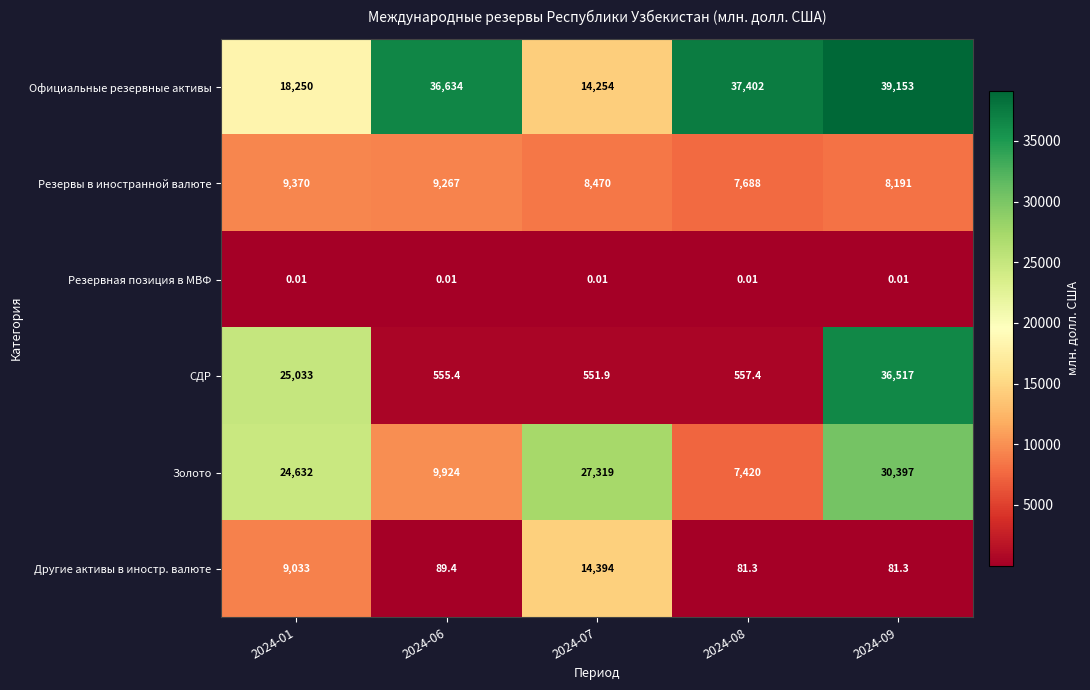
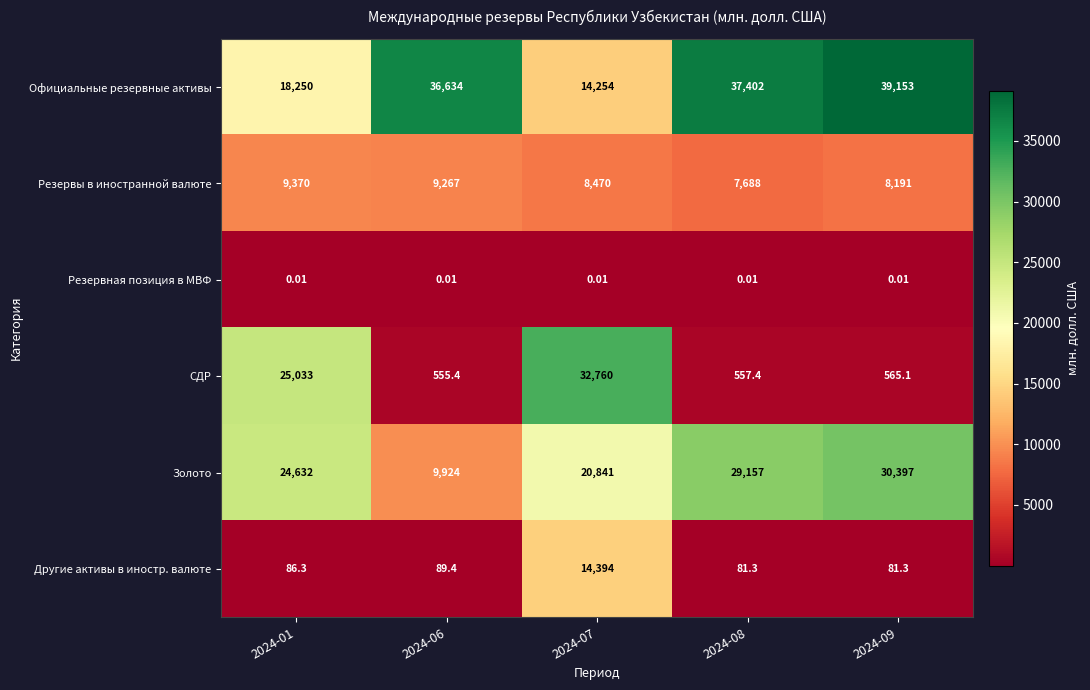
СДР, 2024-07: 551.9 -> 32,760
СДР, 2024-09: 36,517 -> 565.1
Золото, 2024-07: 27,319 -> 20,841
Золото, 2024-08: 7,420 -> 29,157
Другие активы в иностр. валюте, 2024-01: 9,033 -> 86.3
